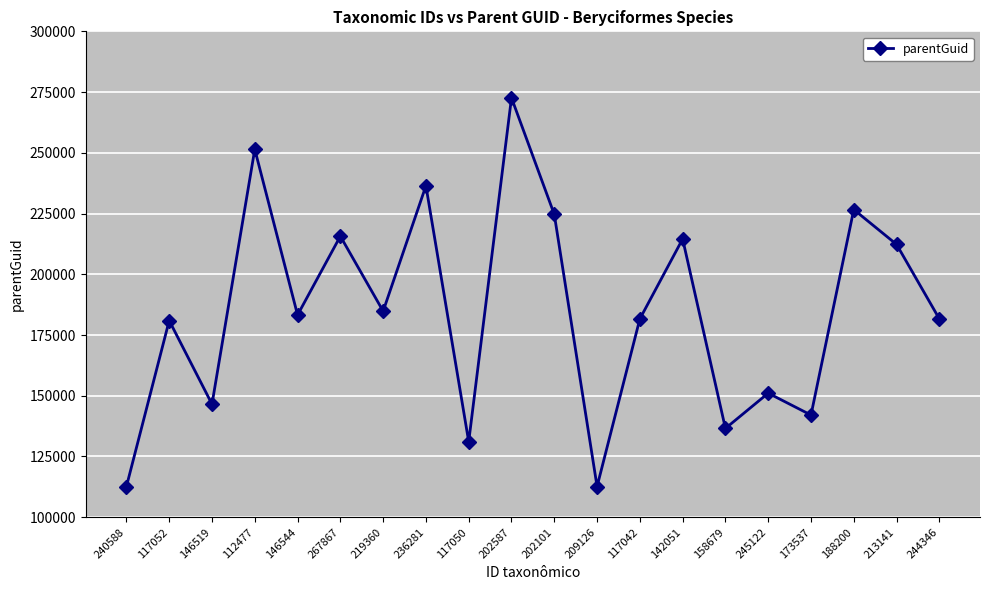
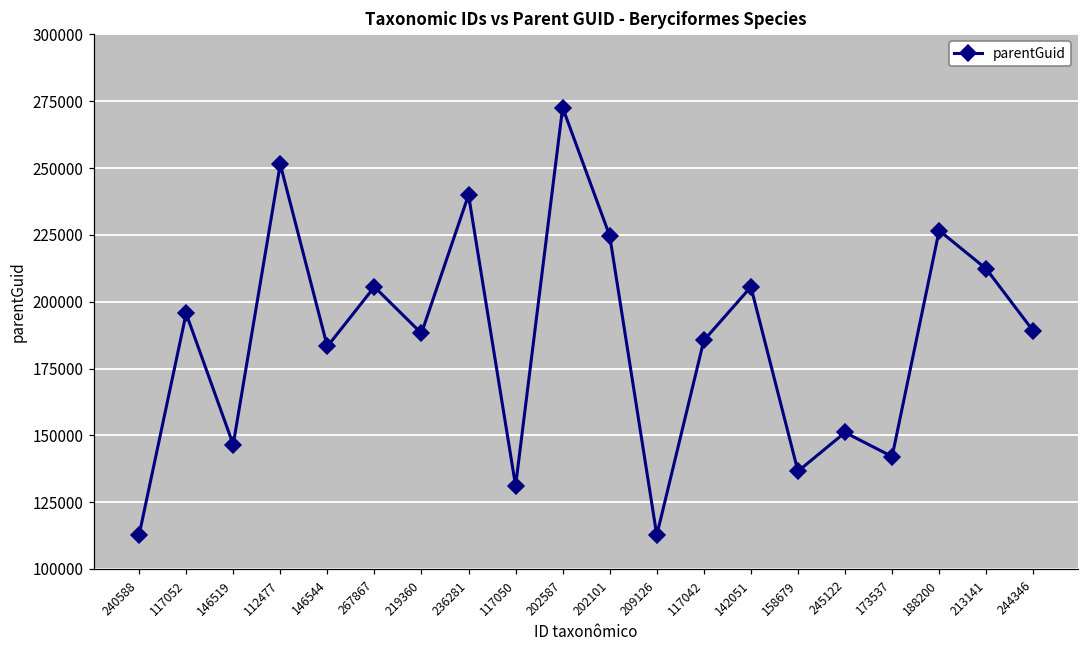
117052: 181000 -> 196000
267867: 216000 -> 206000
219360: 185000 -> 188000
236281: 236000 -> 240000
117042: 182000 -> 186000
142051: 215000 -> 206000
244346: 182000 -> 189000
